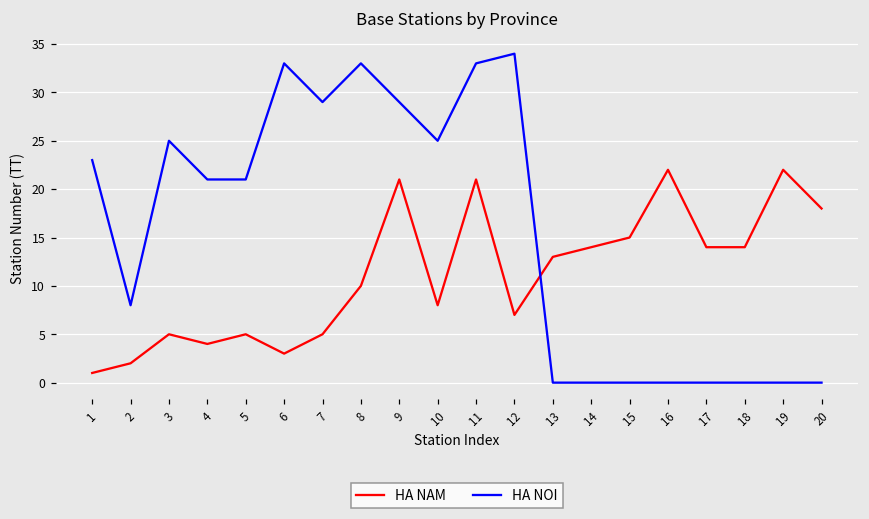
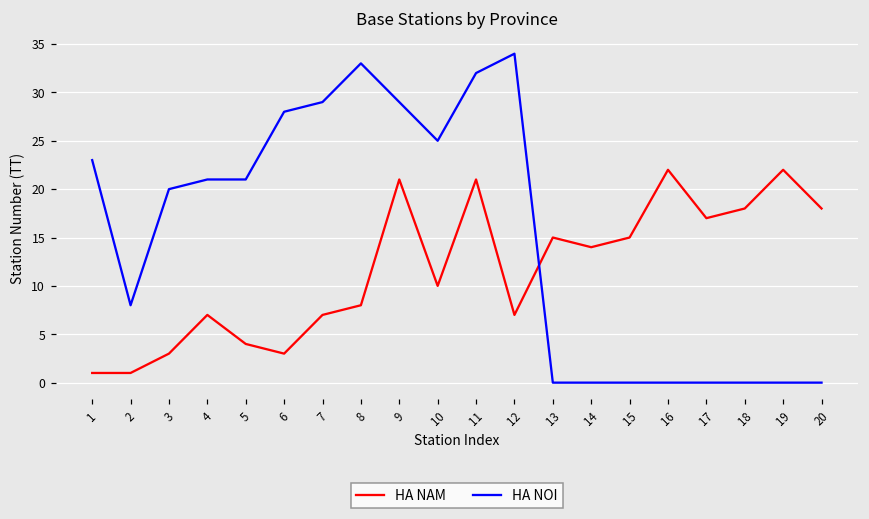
HA NAM, 2: 2 -> 1
HA NAM, 3: 5 -> 3
HA NOI, 3: 25 -> 20
HA NAM, 4: 4 -> 7
HA NAM, 5: 5 -> 4
HA NOI, 6: 33 -> 28
HA NAM, 7: 5 -> 7
HA NAM, 8: 10 -> 8
HA NAM, 10: 8 -> 10
HA NOI, 11: 33 -> 32
HA NAM, 13: 13 -> 15
HA NAM, 17: 14 -> 17
HA NAM, 18: 14 -> 18
